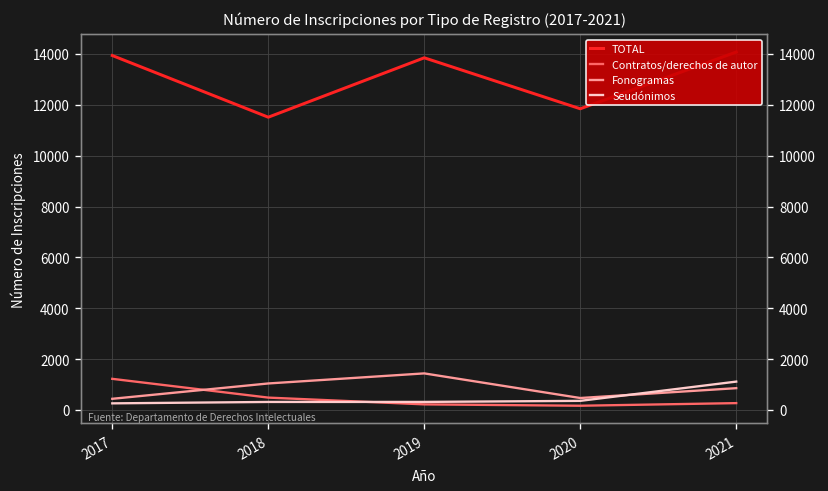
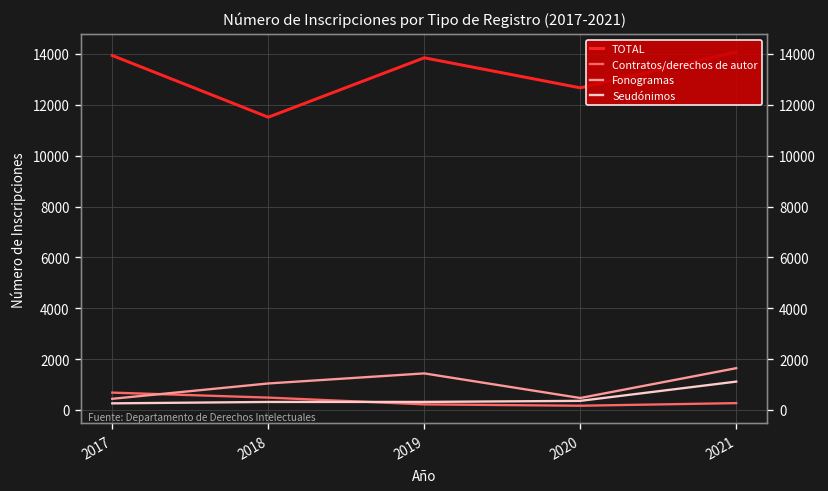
Contratos/derechos de autor, 2017: 1200 -> 700
TOTAL, 2020: 11800 -> 12700
Fonogramas, 2021: 900 -> 1600
